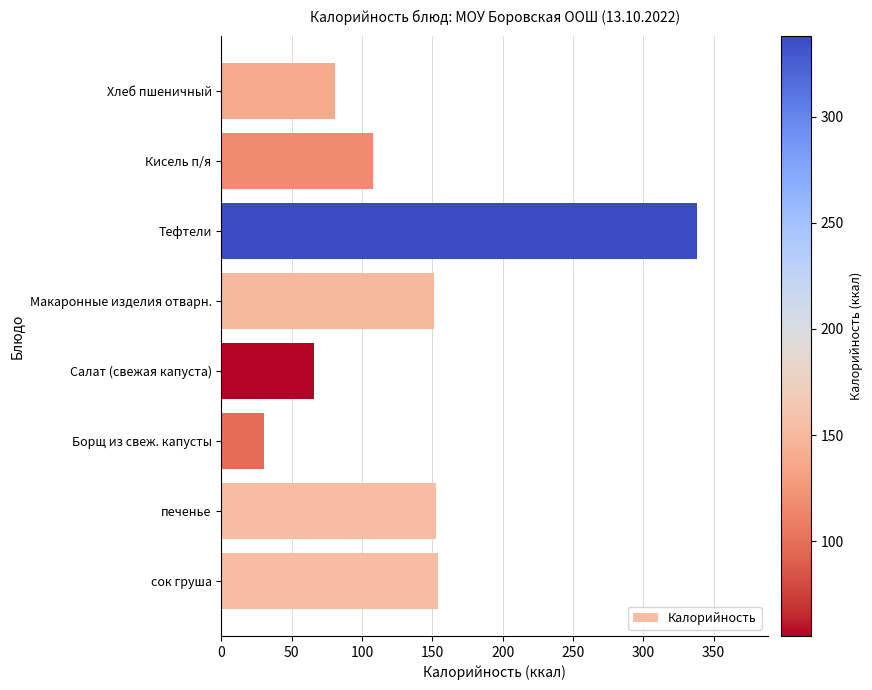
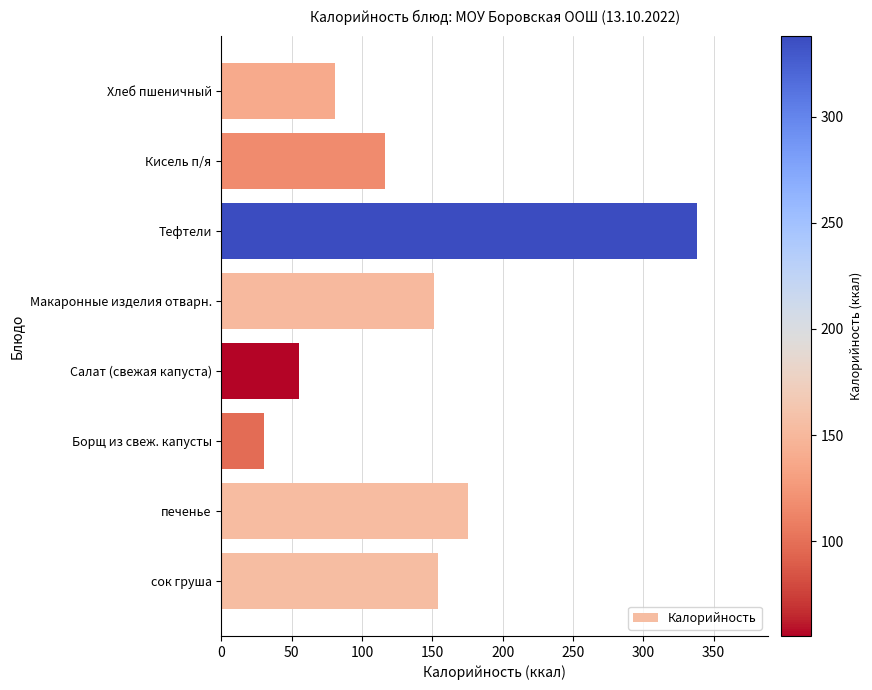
Кисель п/я: 108 -> 116
Салат (свежая капуста): 66 -> 55
печенье: 153 -> 175
